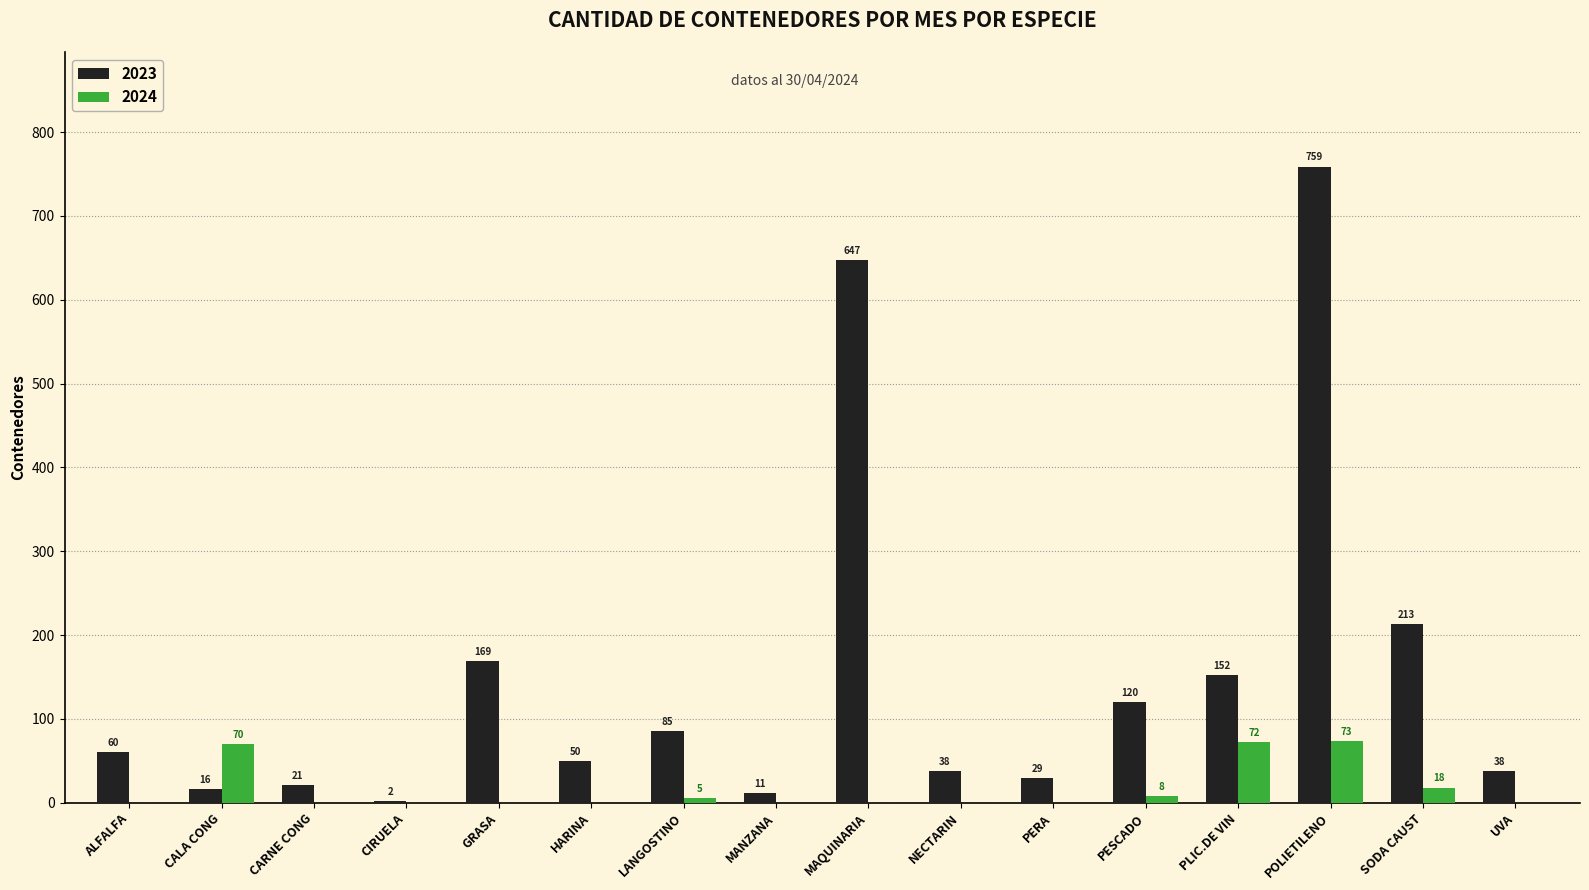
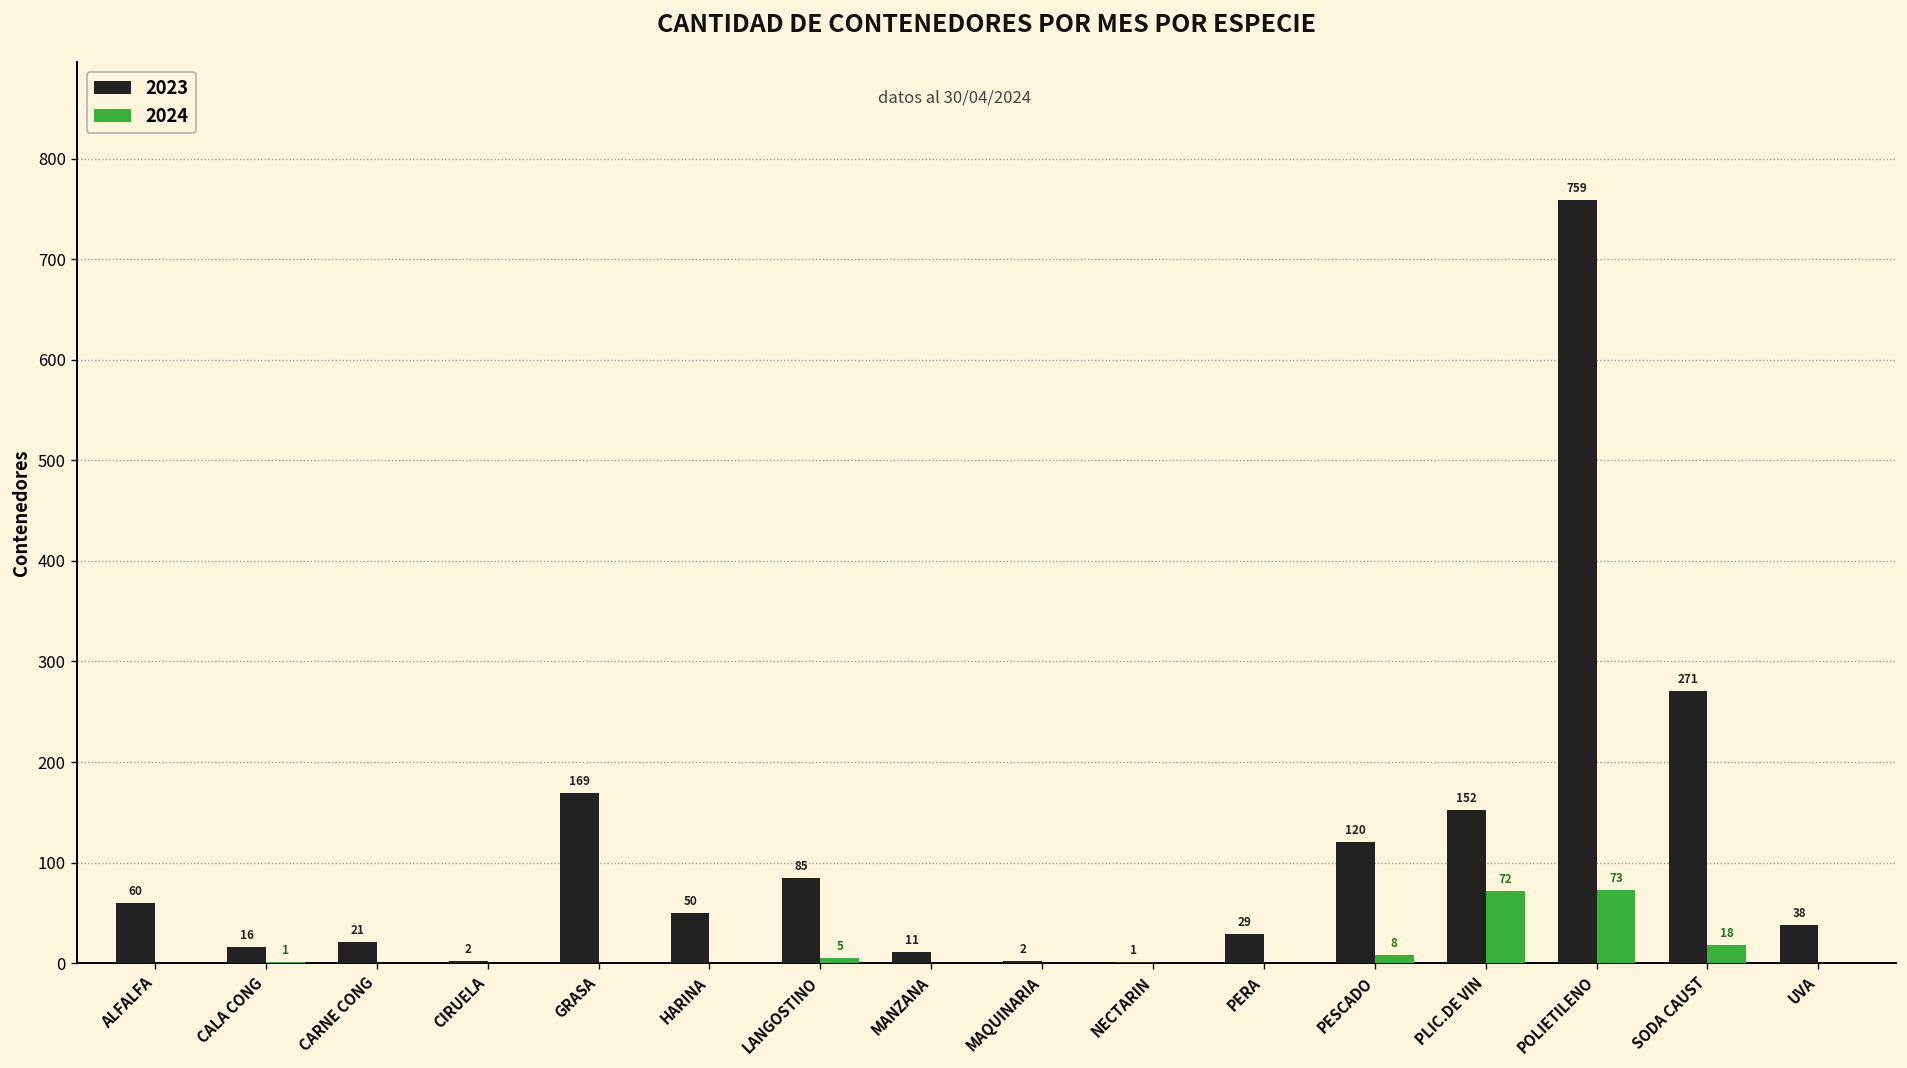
2024, CALA CONG: 70 -> 1
2023, MAQUINARIA: 647 -> 2
2023, NECTARIN: 38 -> 1
2023, SODA CAUST: 213 -> 271
